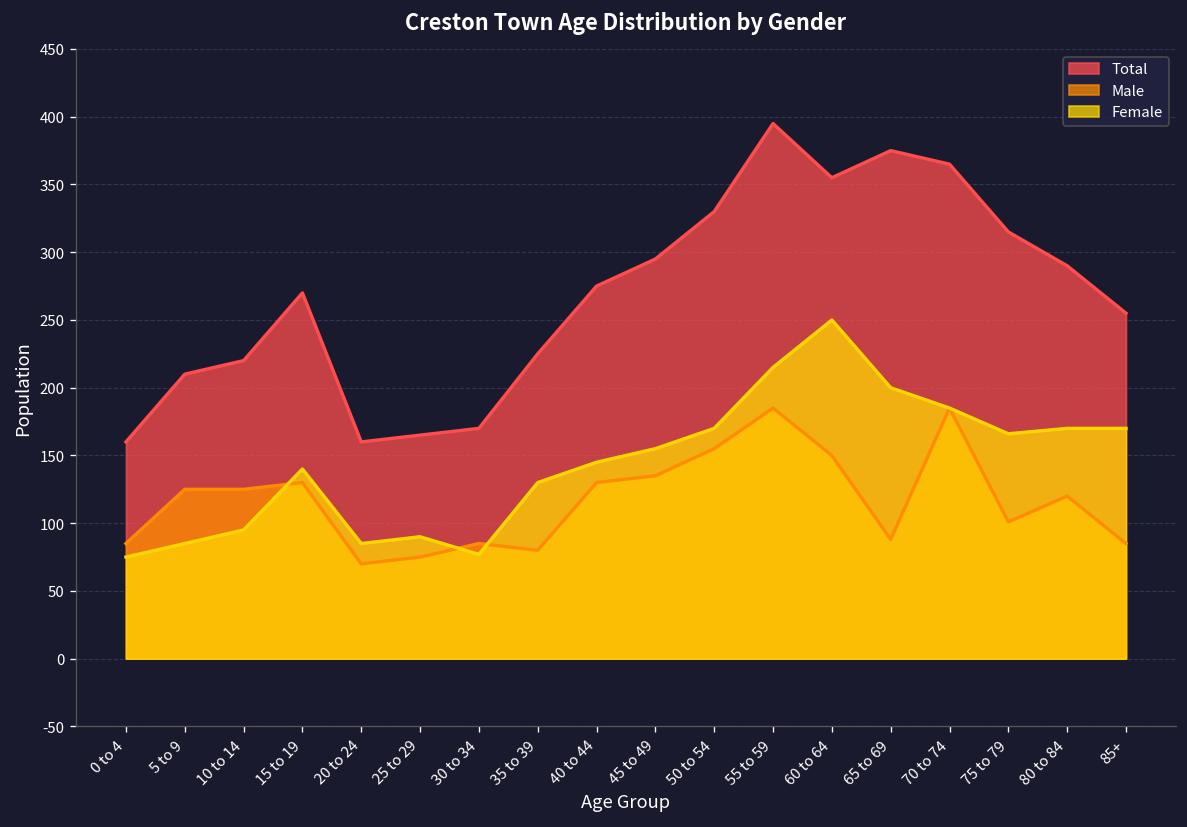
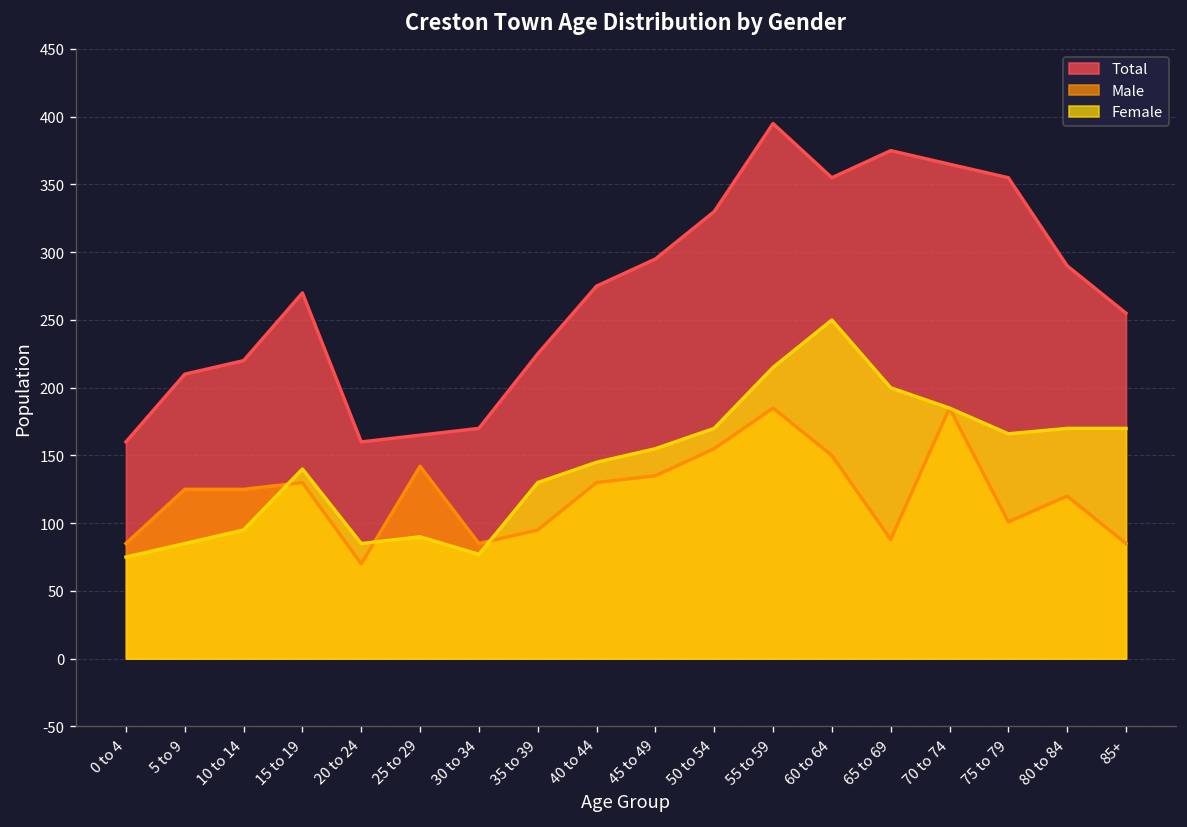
Male, 25 to 29: 75 -> 142
Male, 35 to 39: 80 -> 95
Total, 75 to 79: 315 -> 355
